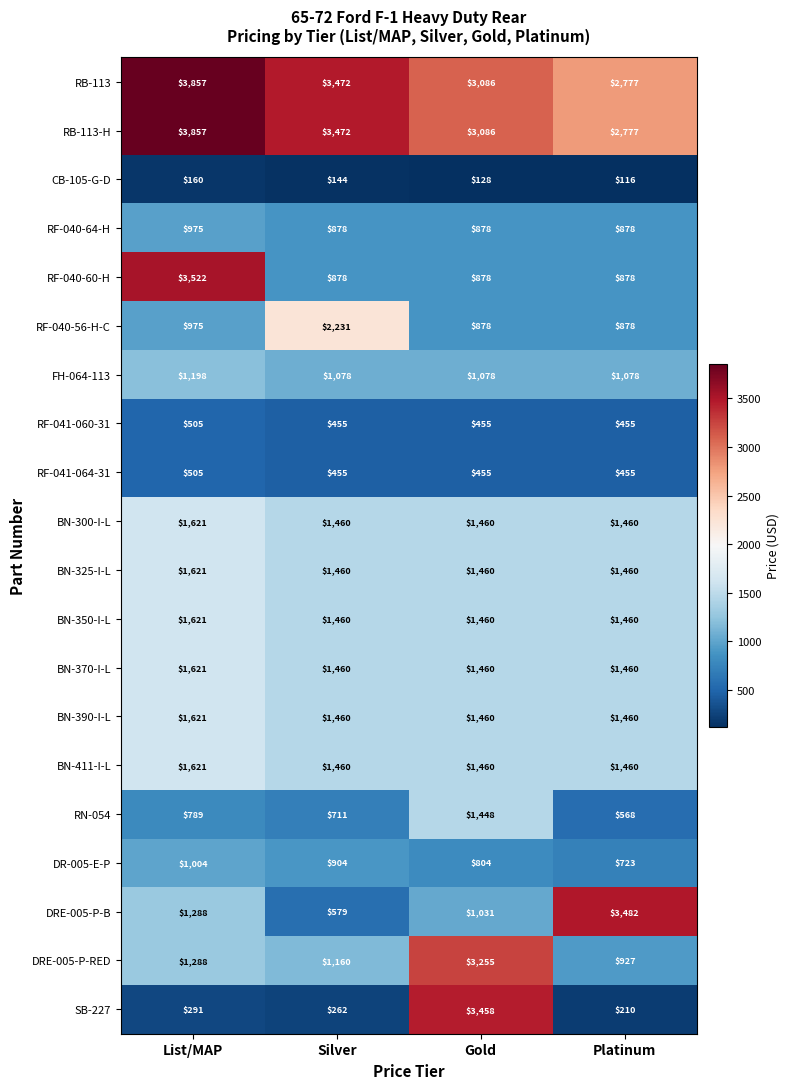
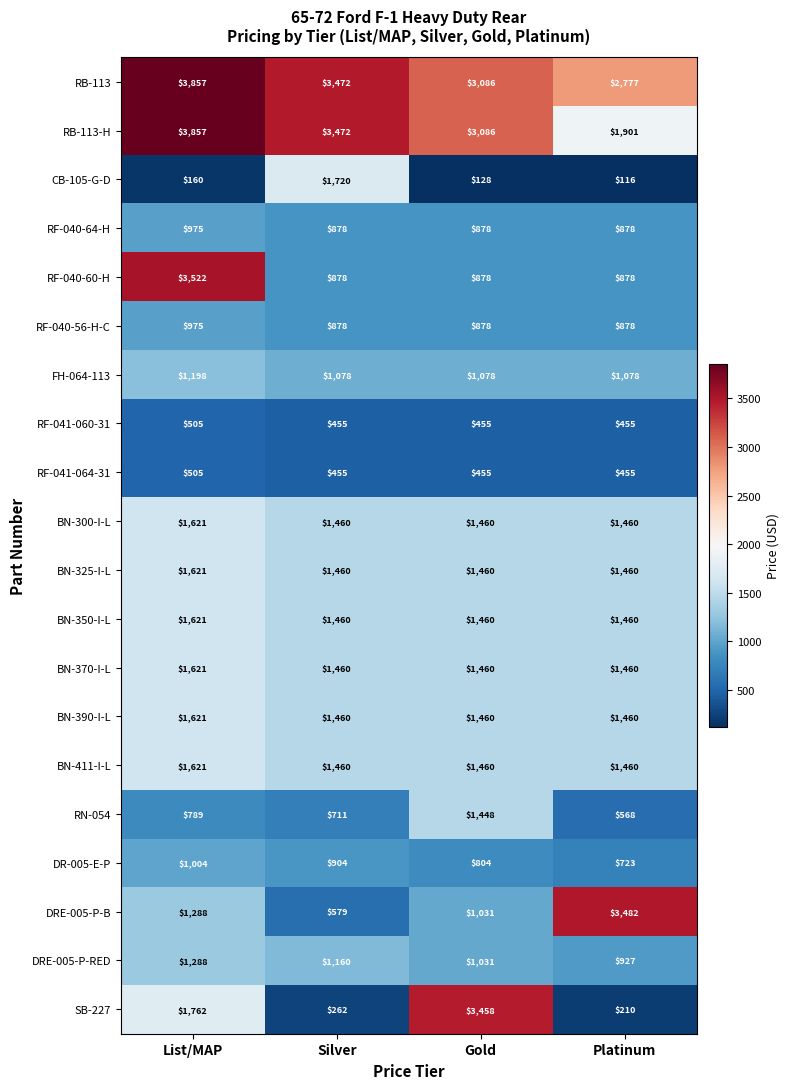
RB-113-H, Platinum: $2,777 -> $1,901
CB-105-G-D, Silver: $144 -> $1,720
RF-040-56-H-C, Silver: $2,231 -> $878
DRE-005-P-RED, Gold: $3,255 -> $1,031
SB-227, List/MAP: $291 -> $1,762
